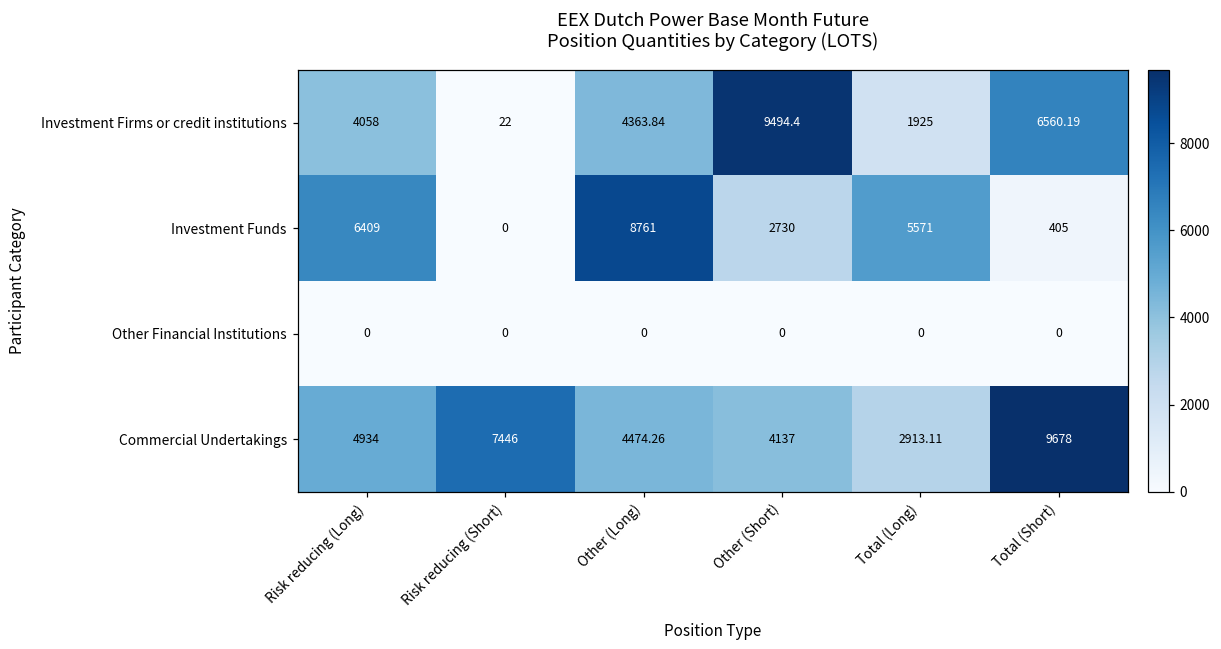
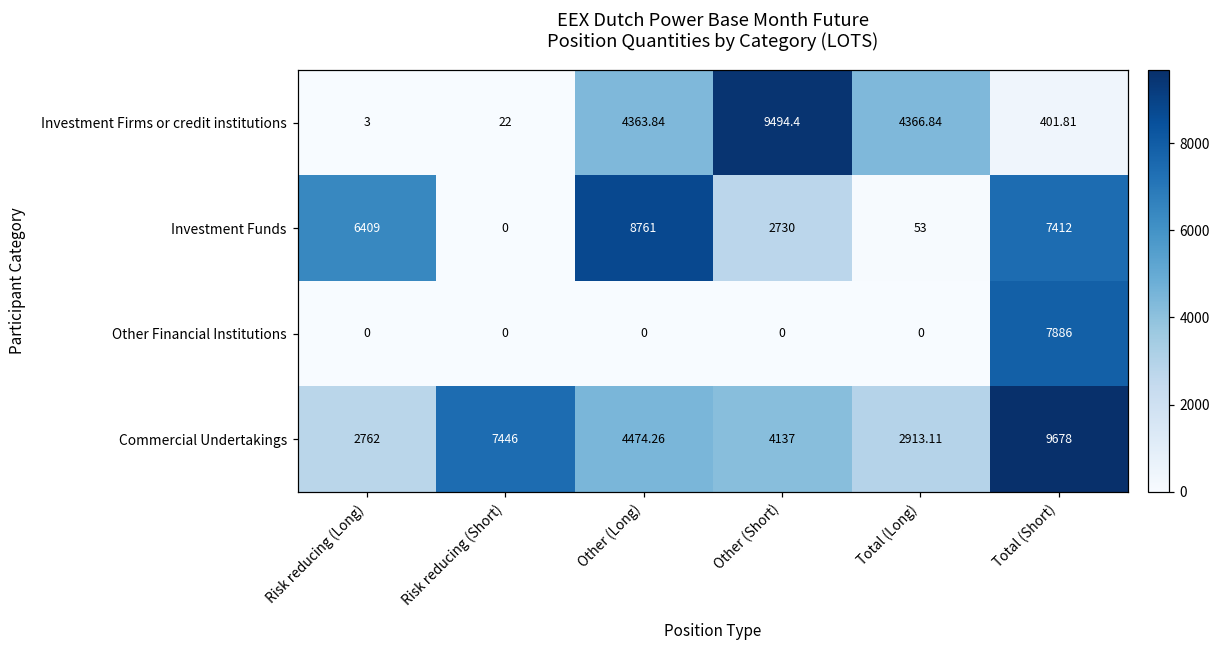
Investment Firms or credit institutions, Risk reducing (Long): 4058 -> 3
Investment Firms or credit institutions, Total (Long): 1925 -> 4366.84
Investment Firms or credit institutions, Total (Short): 6560.19 -> 401.81
Investment Funds, Total (Long): 5571 -> 53
Investment Funds, Total (Short): 405 -> 7412
Other Financial Institutions, Total (Short): 0 -> 7886
Commercial Undertakings, Risk reducing (Long): 4934 -> 2762
